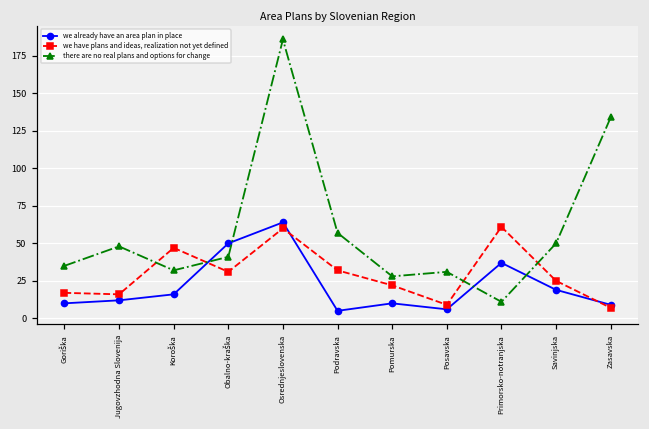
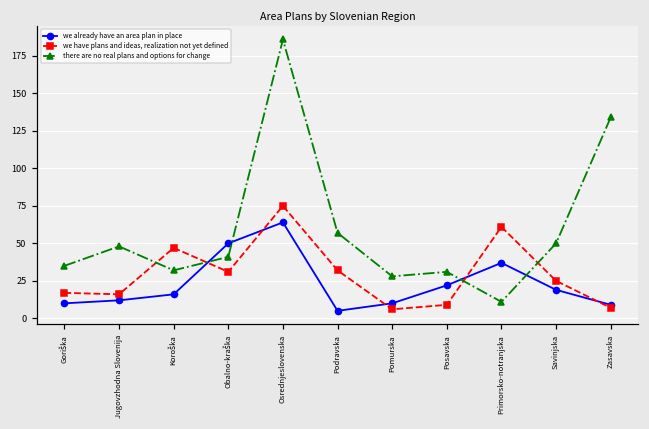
we have plans and ideas, realization not yet defined, Osrednjeslovenska: 60 -> 75
we have plans and ideas, realization not yet defined, Pomurska: 22 -> 6
we already have an area plan in place, Posavska: 6 -> 22
